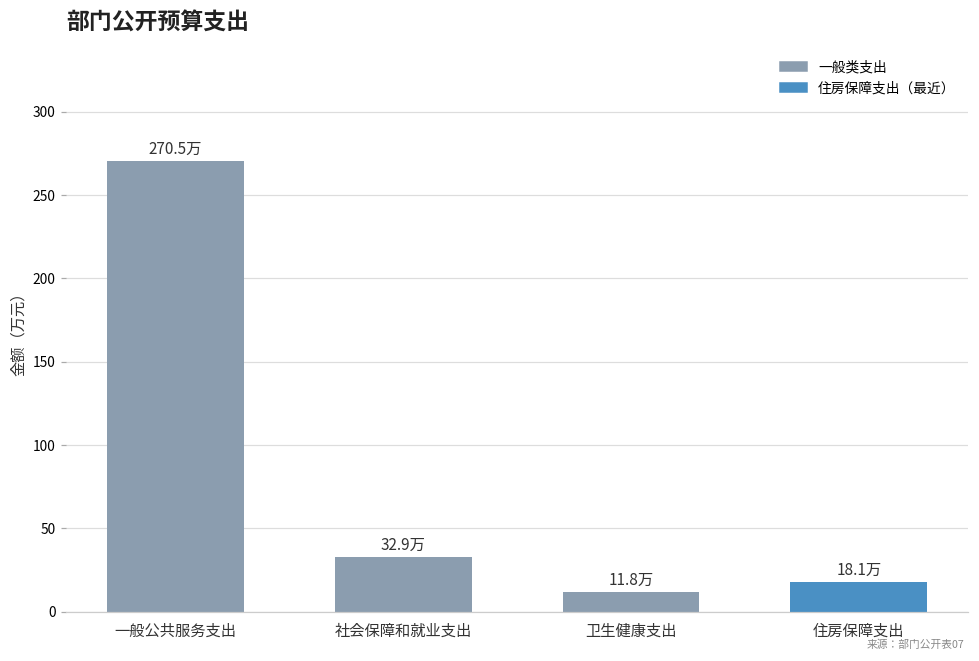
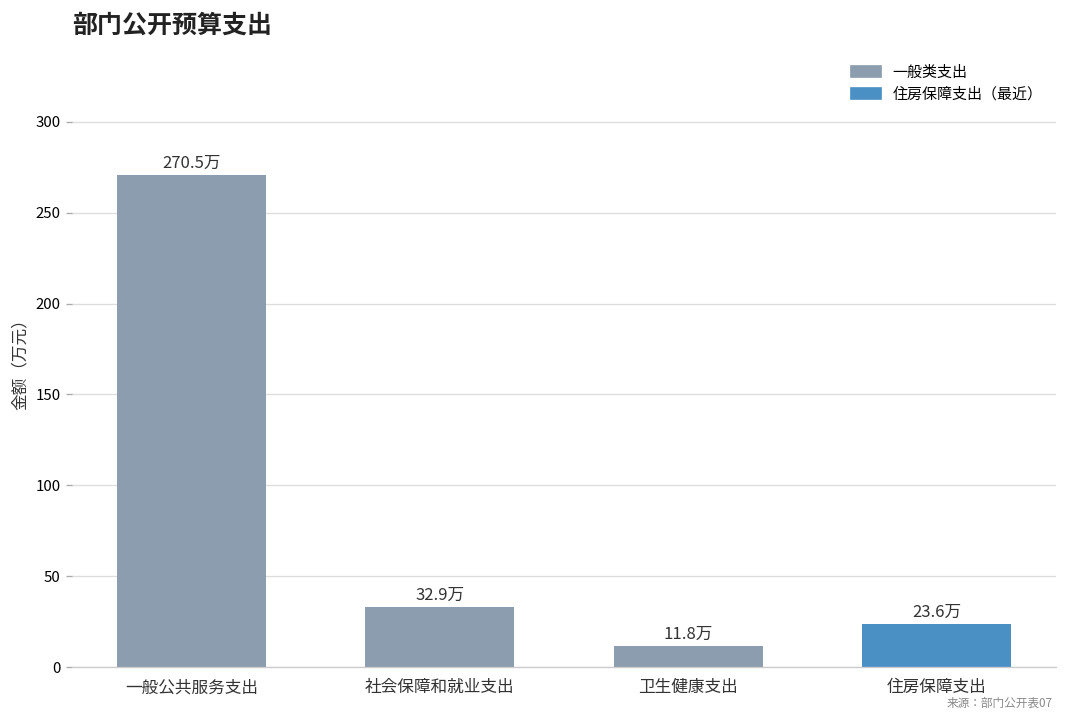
住房保障支出: 18.1万 -> 23.6万
